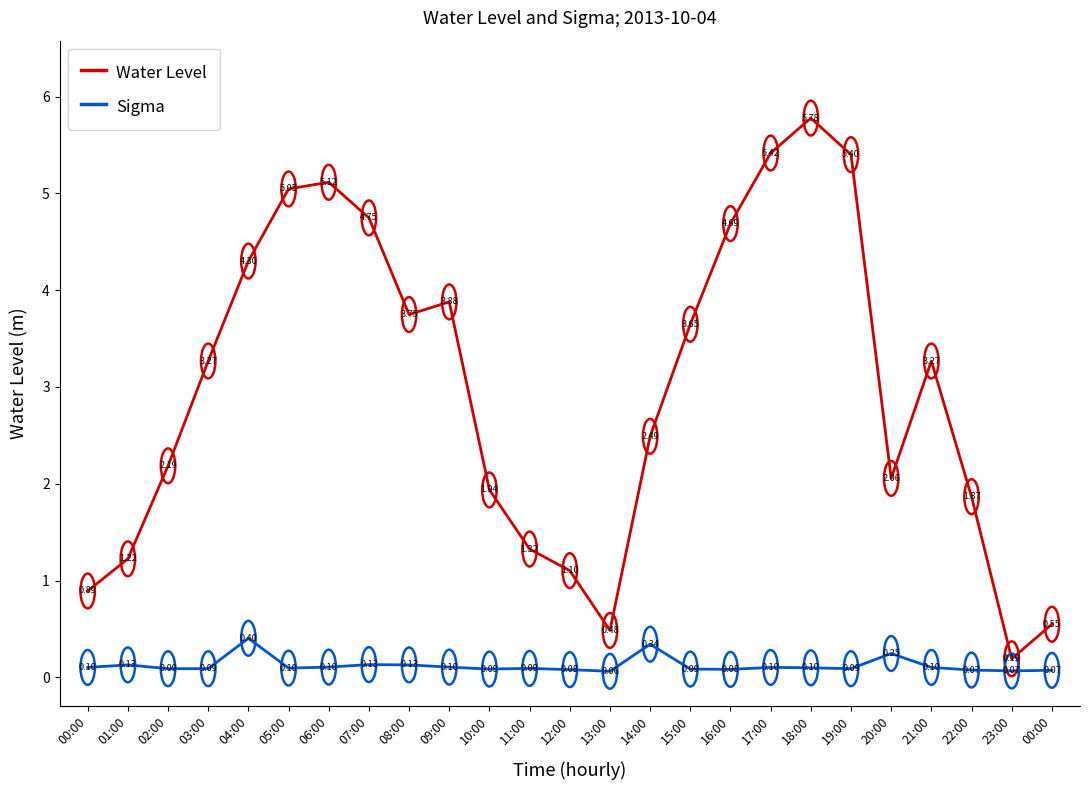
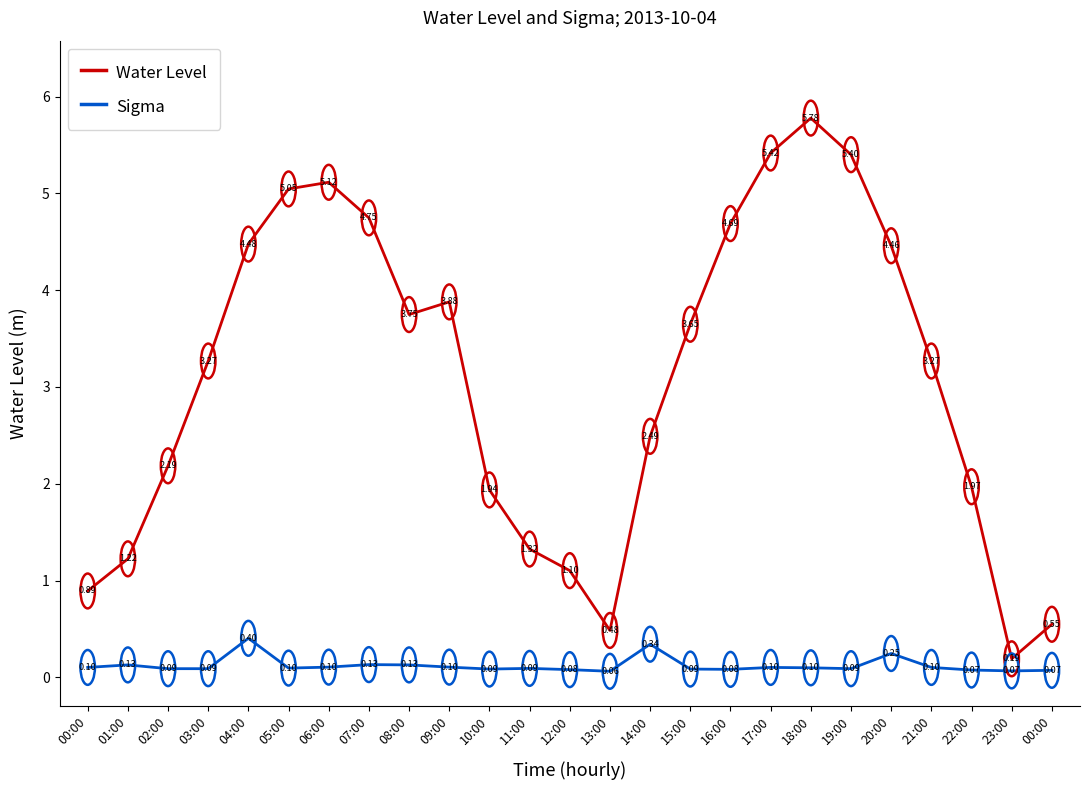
Water Level, 04:00: 4.30 -> 4.48
Water Level, 20:00: 2.06 -> 4.46
Water Level, 22:00: 1.87 -> 1.97
